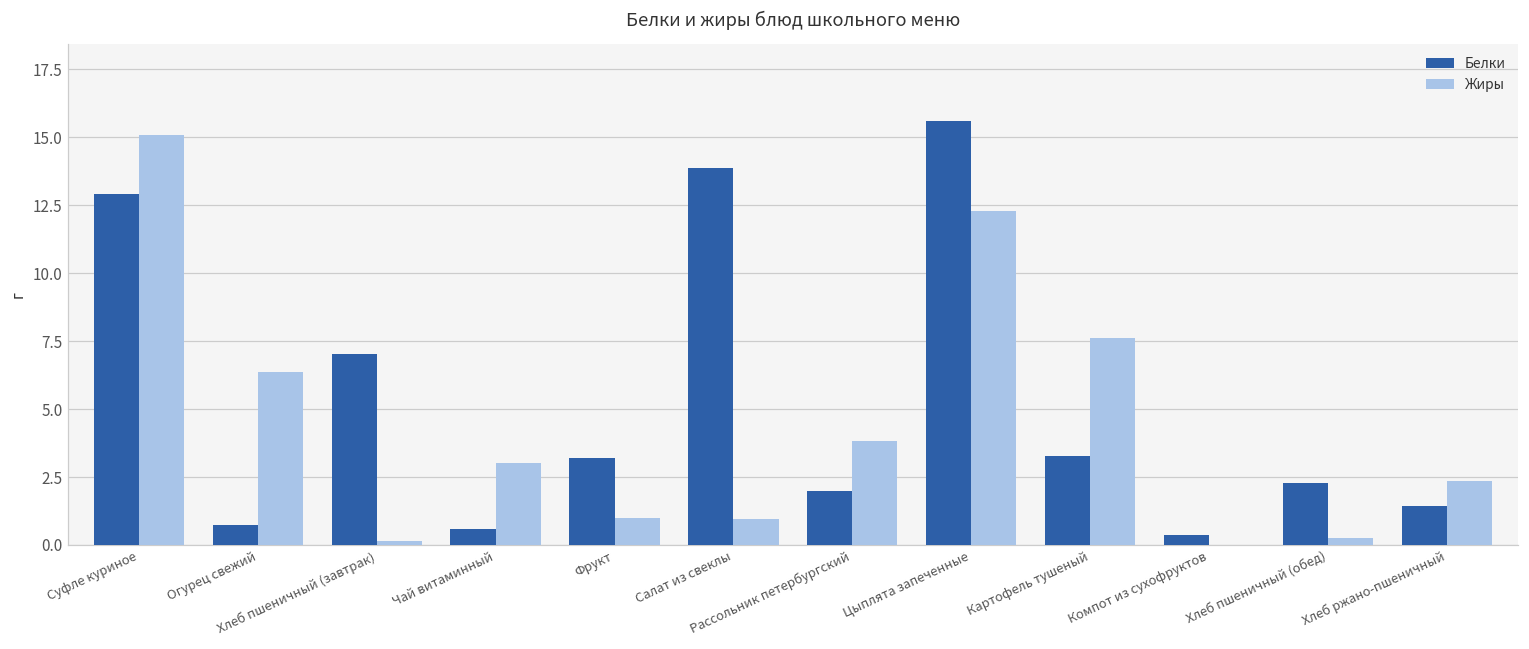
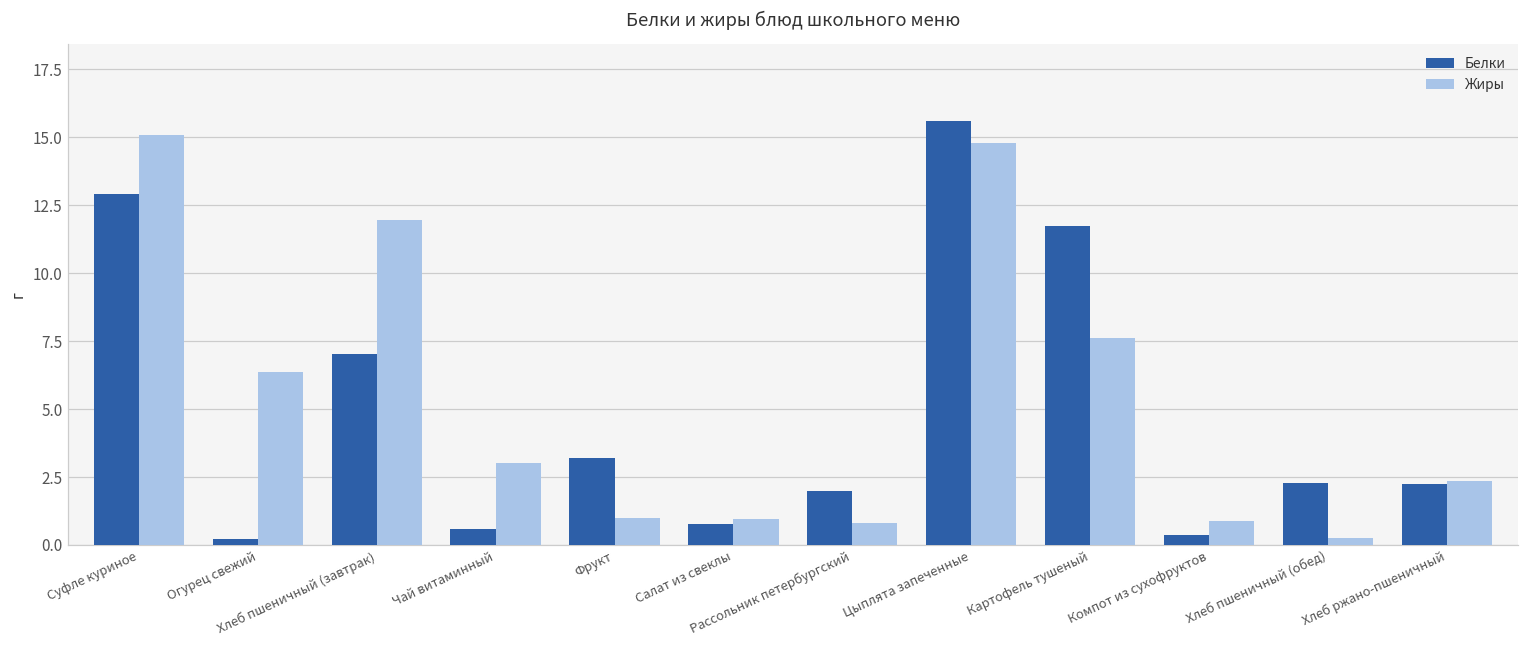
Белки, Огурец свежий: 0.8 -> 0.2
Жиры, Хлеб пшеничный (завтрак): 0.2 -> 12.0
Белки, Салат из свеклы: 13.9 -> 0.8
Жиры, Рассольник петербургский: 3.8 -> 0.8
Жиры, Цыплята запеченные: 12.3 -> 14.8
Белки, Картофель тушеный: 3.3 -> 11.7
Жиры, Компот из сухофруктов: 0.0 -> 0.9
Белки, Хлеб ржано-пшеничный: 1.4 -> 2.2
